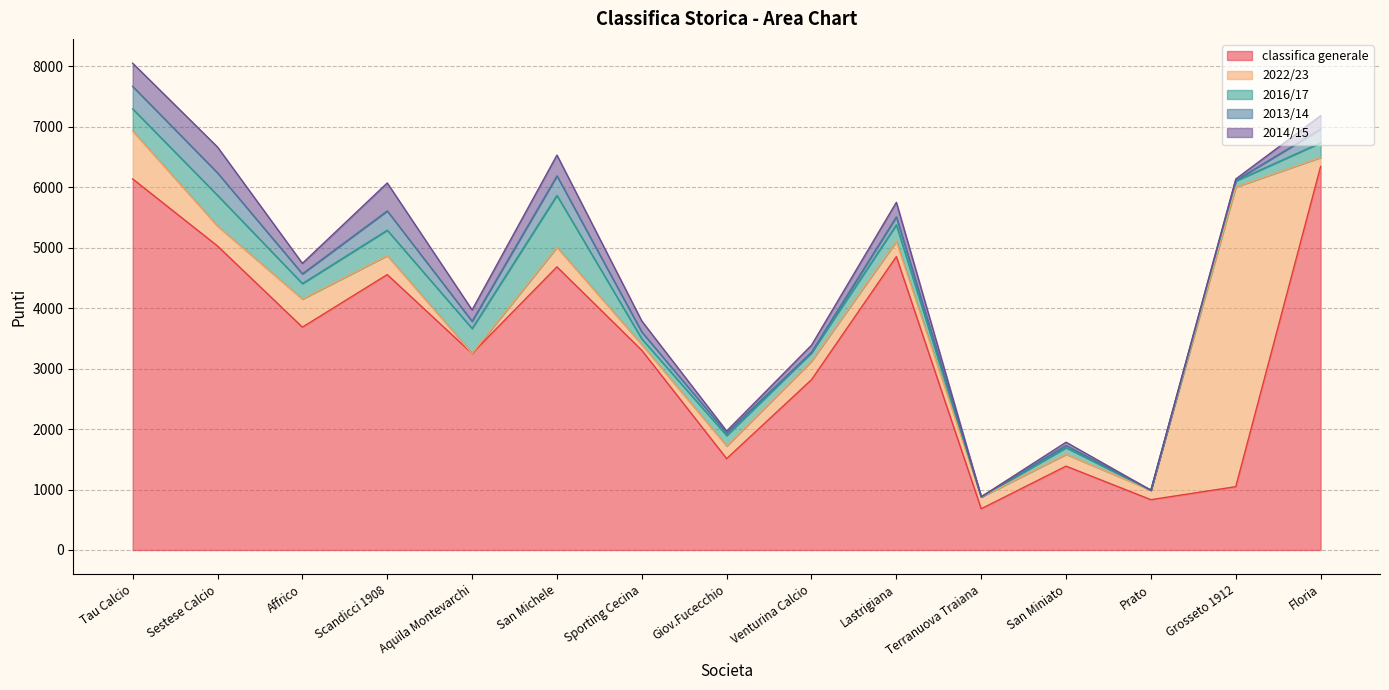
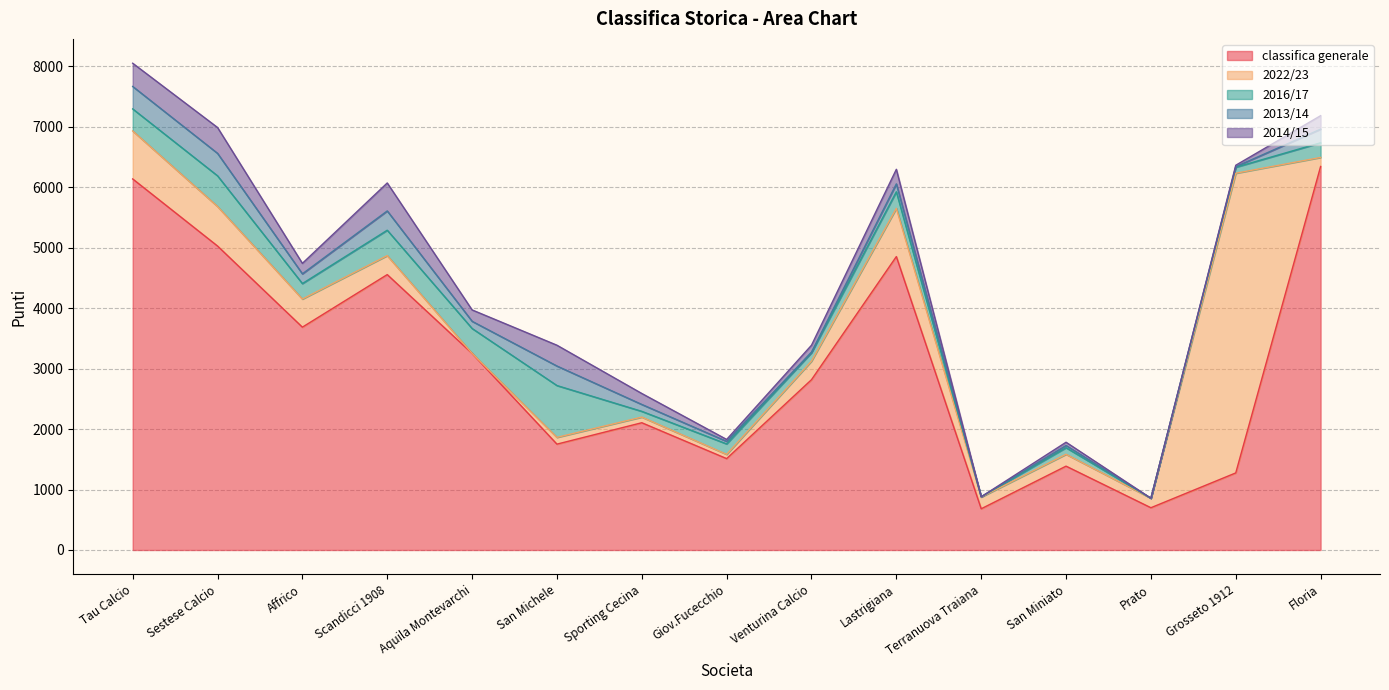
2022/23, Sestese Calcio: 300 -> 700
classifica generale, San Michele: 4700 -> 1800
2022/23, San Michele: 300 -> 100
classifica generale, Sporting Cecina: 3300 -> 2100
2022/23, Giov.Fucecchio: 200 -> 100
2022/23, Lastrigiana: 300 -> 800
classifica generale, Prato: 800 -> 700
classifica generale, Grosseto 1912: 1000 -> 1300
